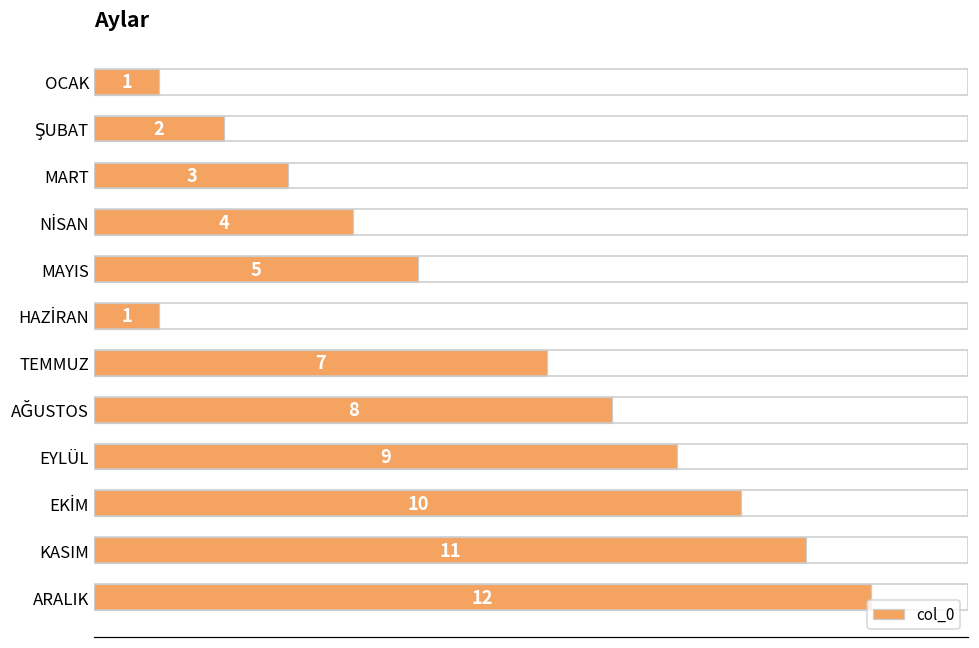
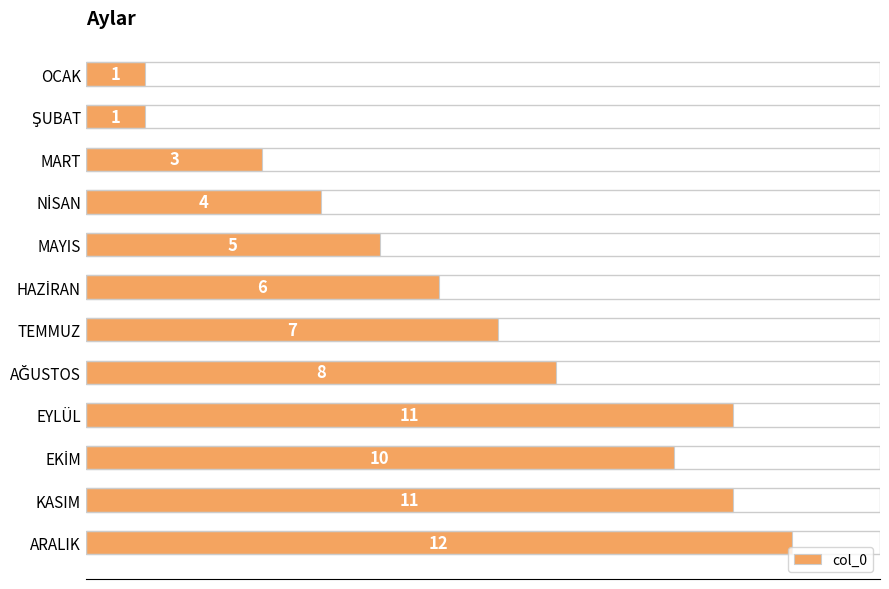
ŞUBAT: 2 -> 1
HAZİRAN: 1 -> 6
EYLÜL: 9 -> 11
